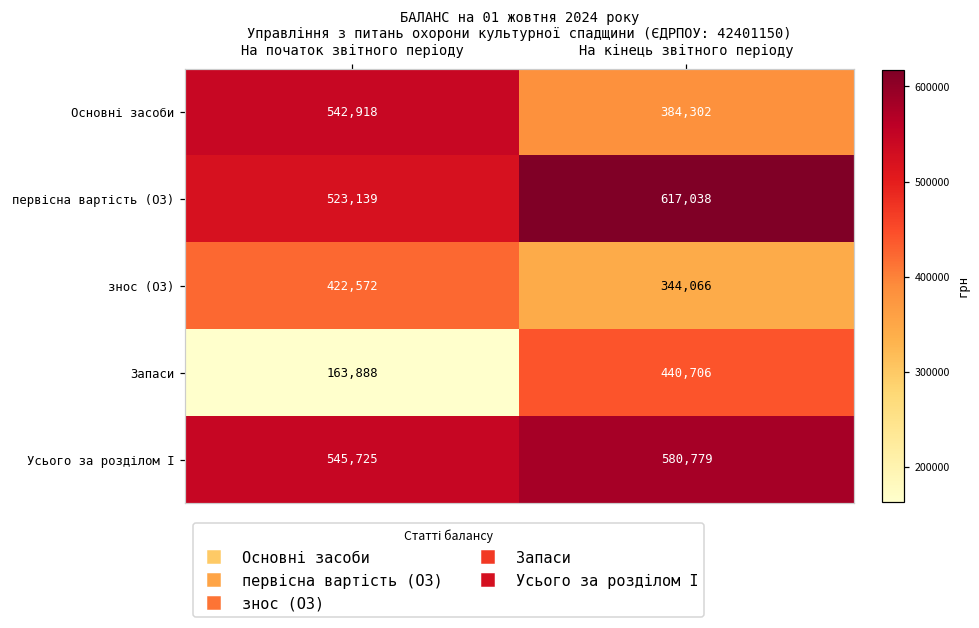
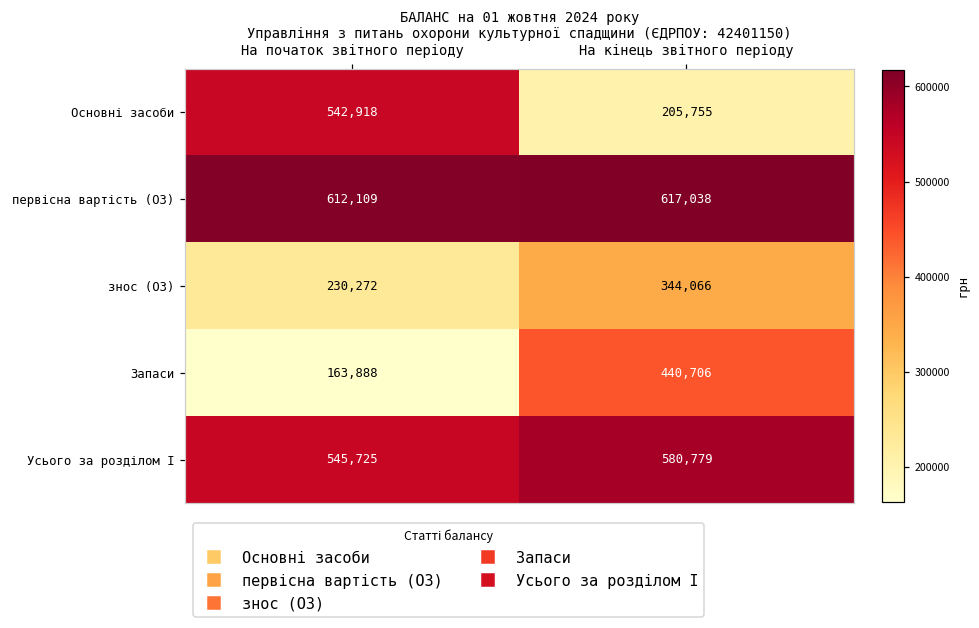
Основні засоби, На кінець звітного періоду: 384,302 -> 205,755
первісна вартість (ОЗ), На початок звітного періоду: 523,139 -> 612,109
знос (ОЗ), На початок звітного періоду: 422,572 -> 230,272
